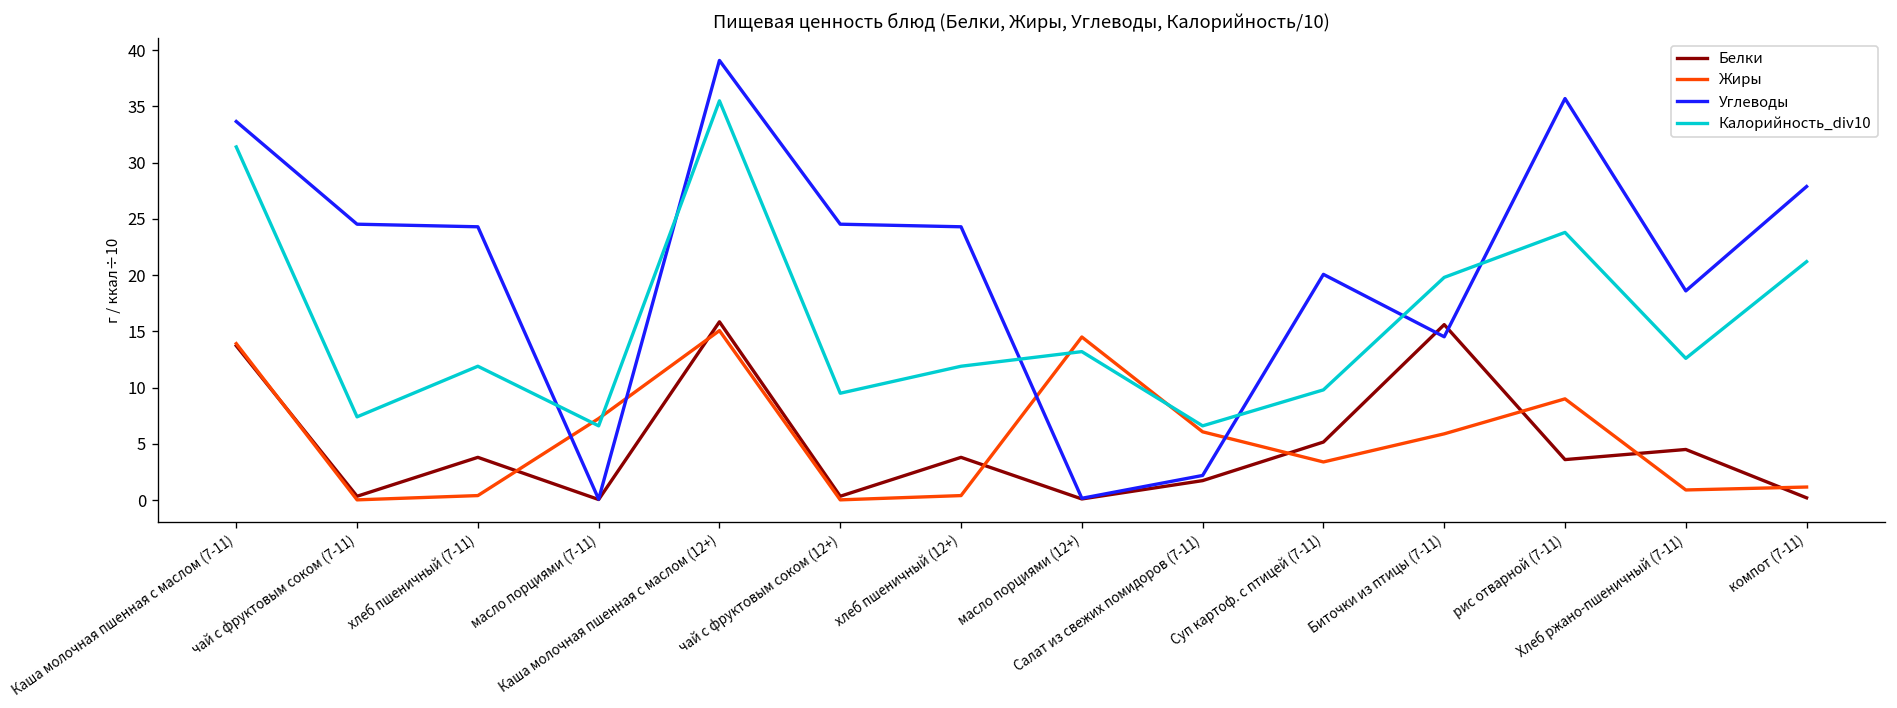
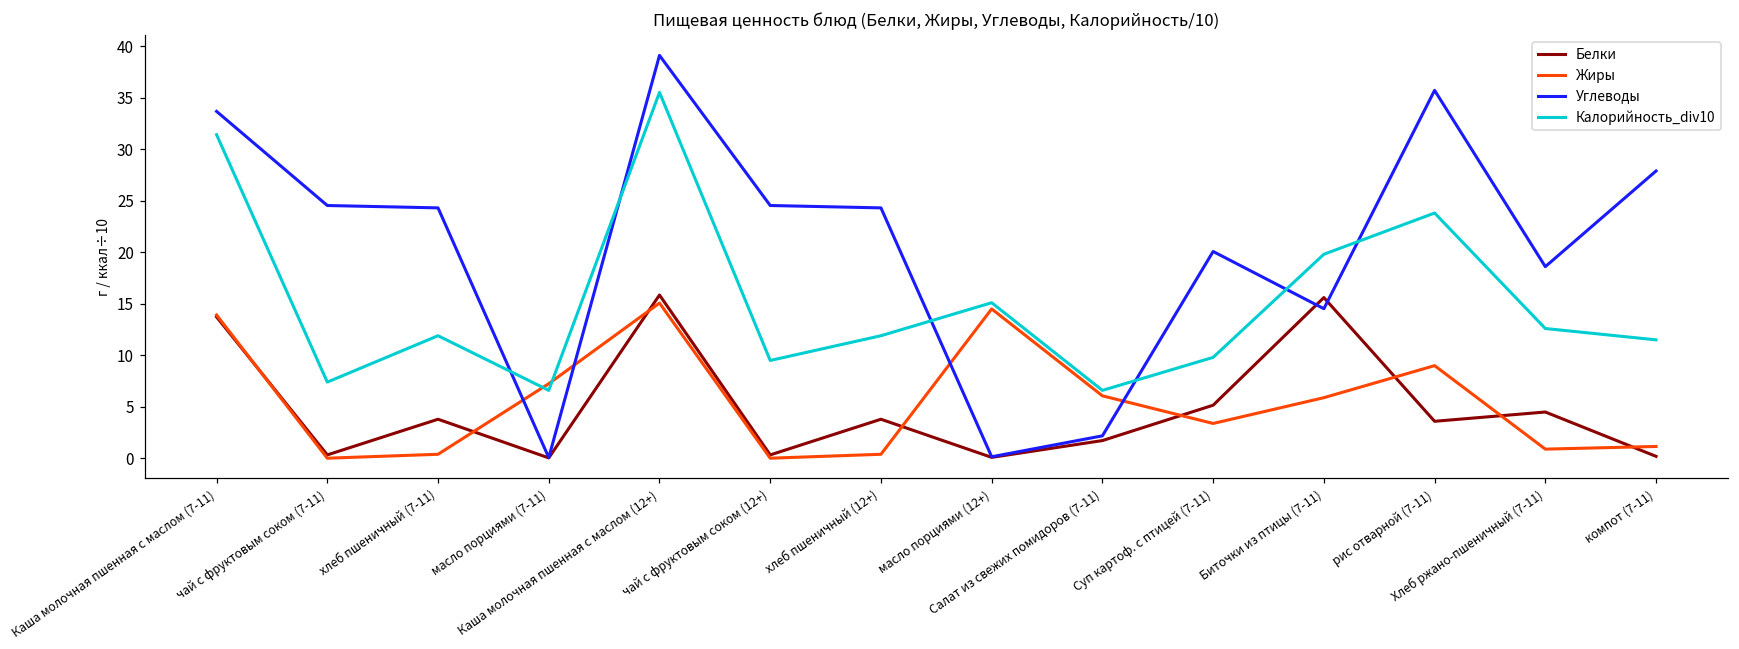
Калорийность_div10, масло порциями (12+): 13 -> 15
Калорийность_div10, компот (7-11): 21 -> 12
